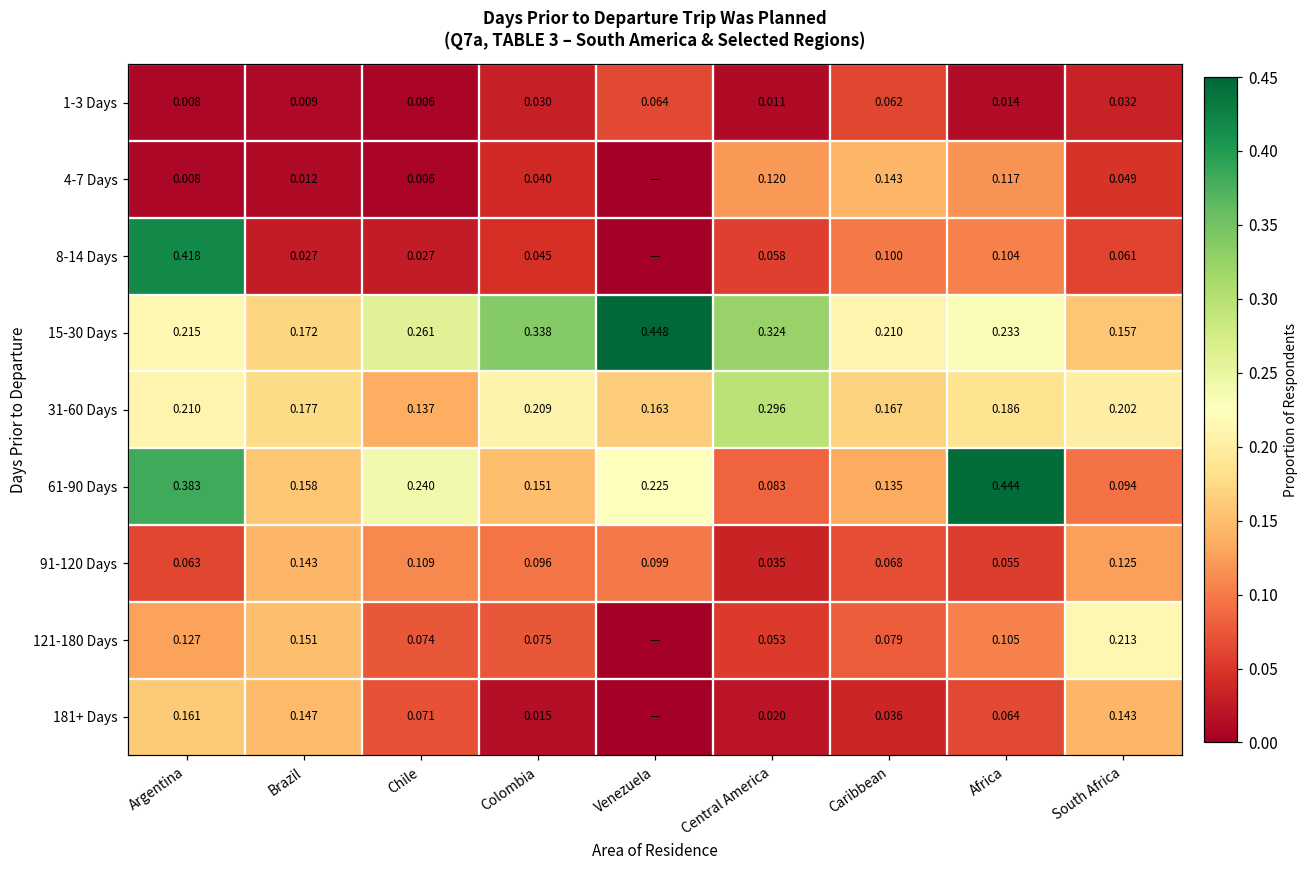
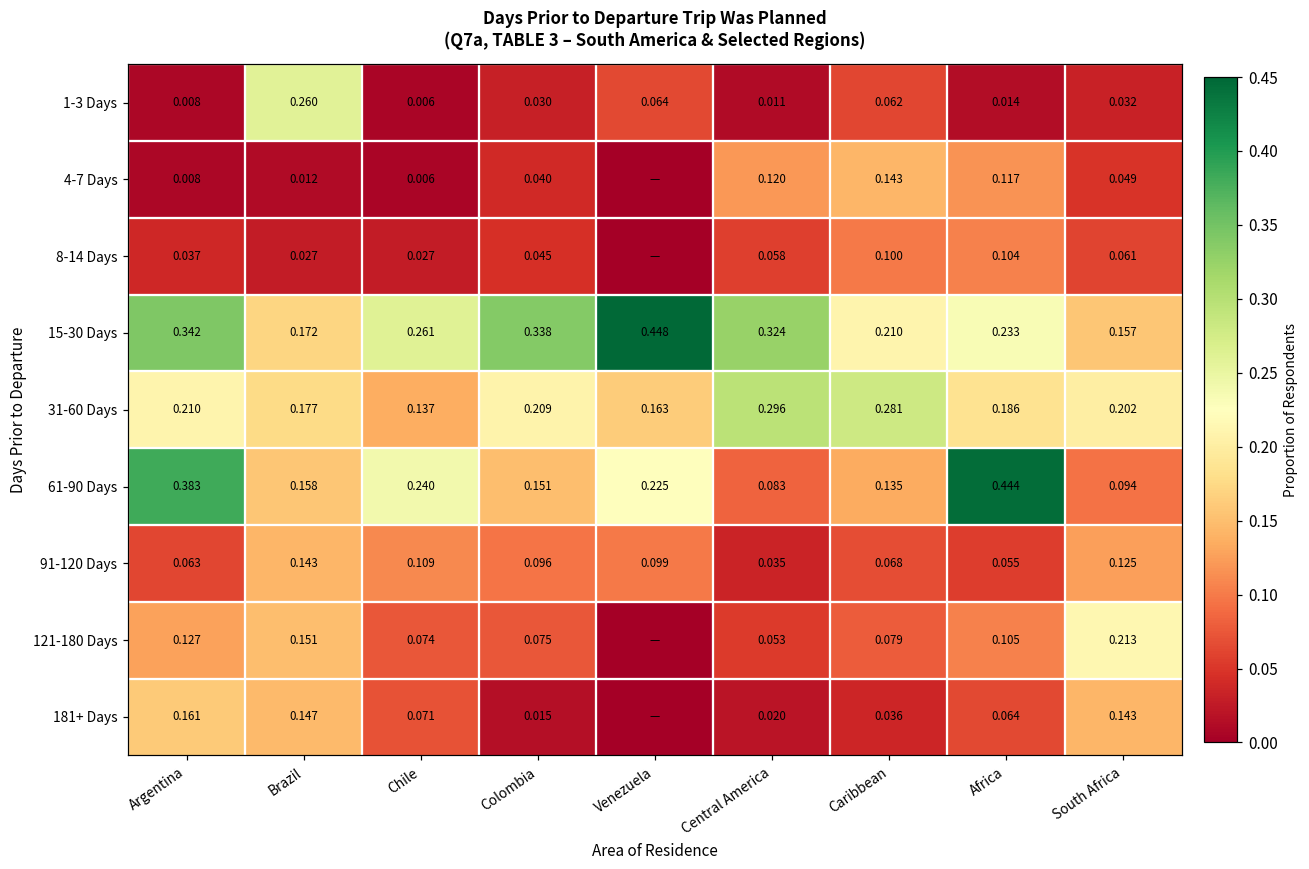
1-3 Days, Brazil: 0.009 -> 0.260
8-14 Days, Argentina: 0.418 -> 0.037
15-30 Days, Argentina: 0.215 -> 0.342
31-60 Days, Caribbean: 0.167 -> 0.281
